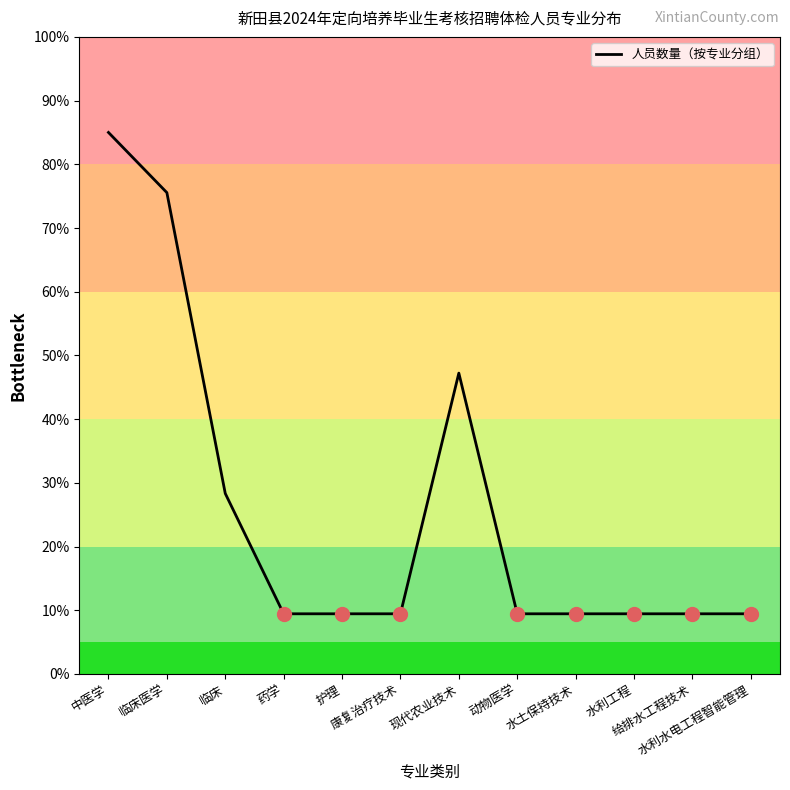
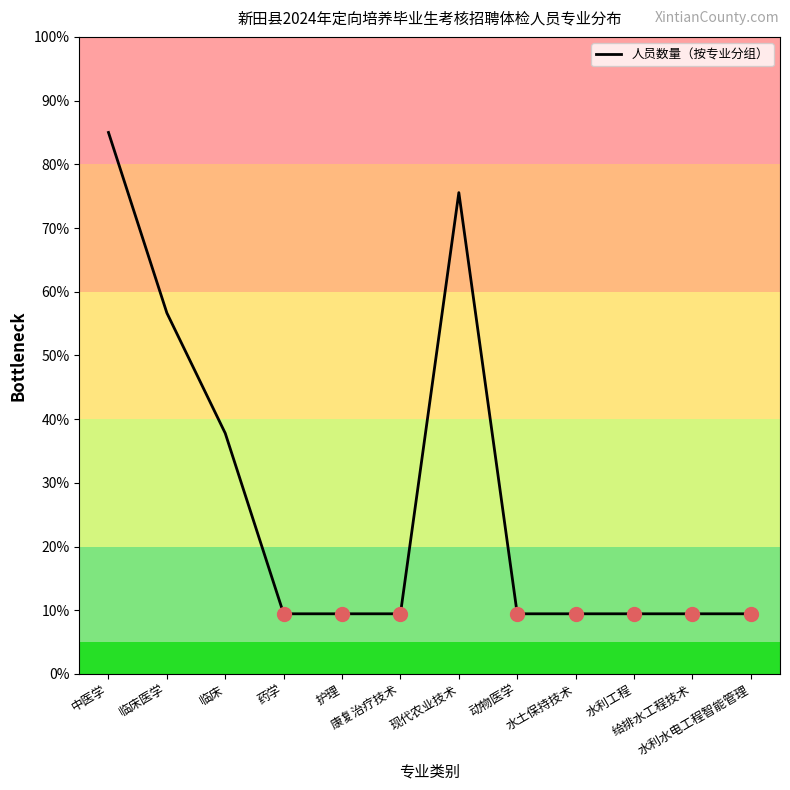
人员数量（按专业分组）, 临床医学: 76% -> 57%
人员数量（按专业分组）, 临床: 28% -> 38%
人员数量（按专业分组）, 现代农业技术: 47% -> 76%
